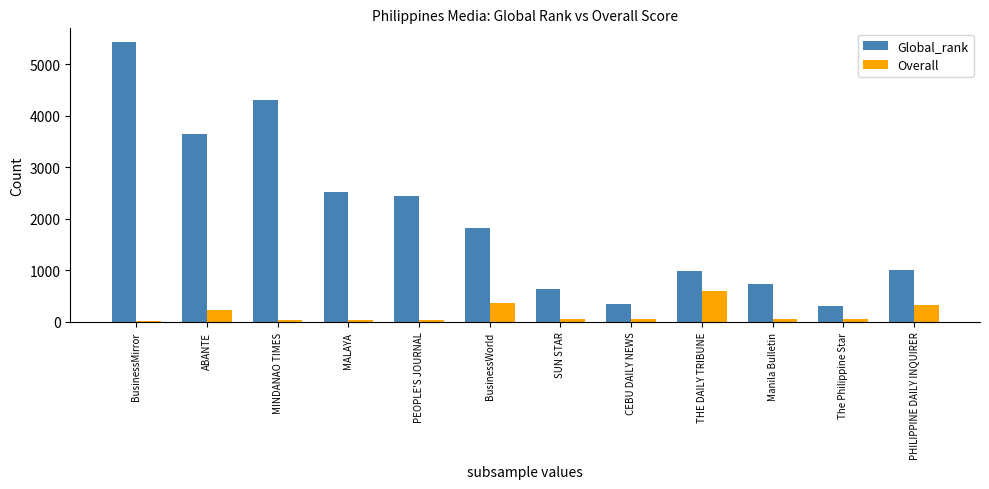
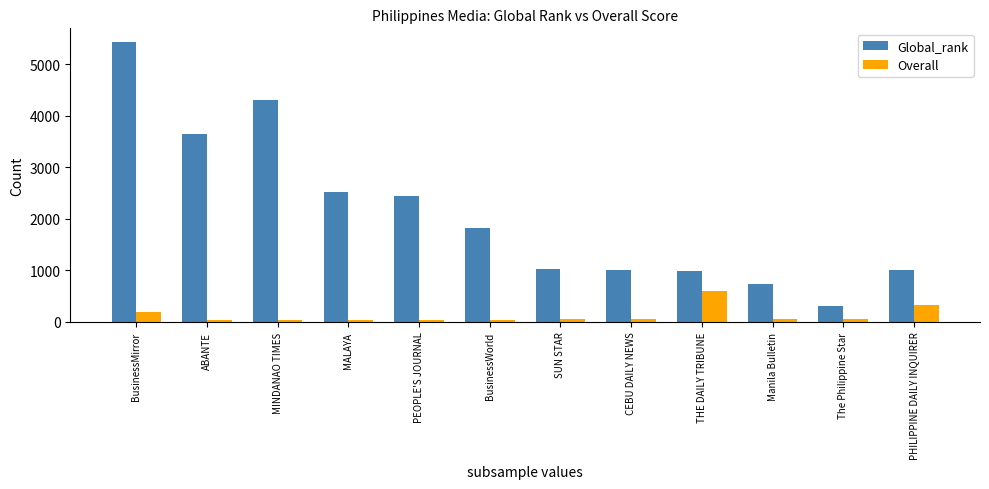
Overall, BusinessMirror: 0 -> 200
Overall, ABANTE: 200 -> 0
Overall, BusinessWorld: 400 -> 0
Global_rank, SUN STAR: 600 -> 1000
Global_rank, CEBU DAILY NEWS: 400 -> 1000
